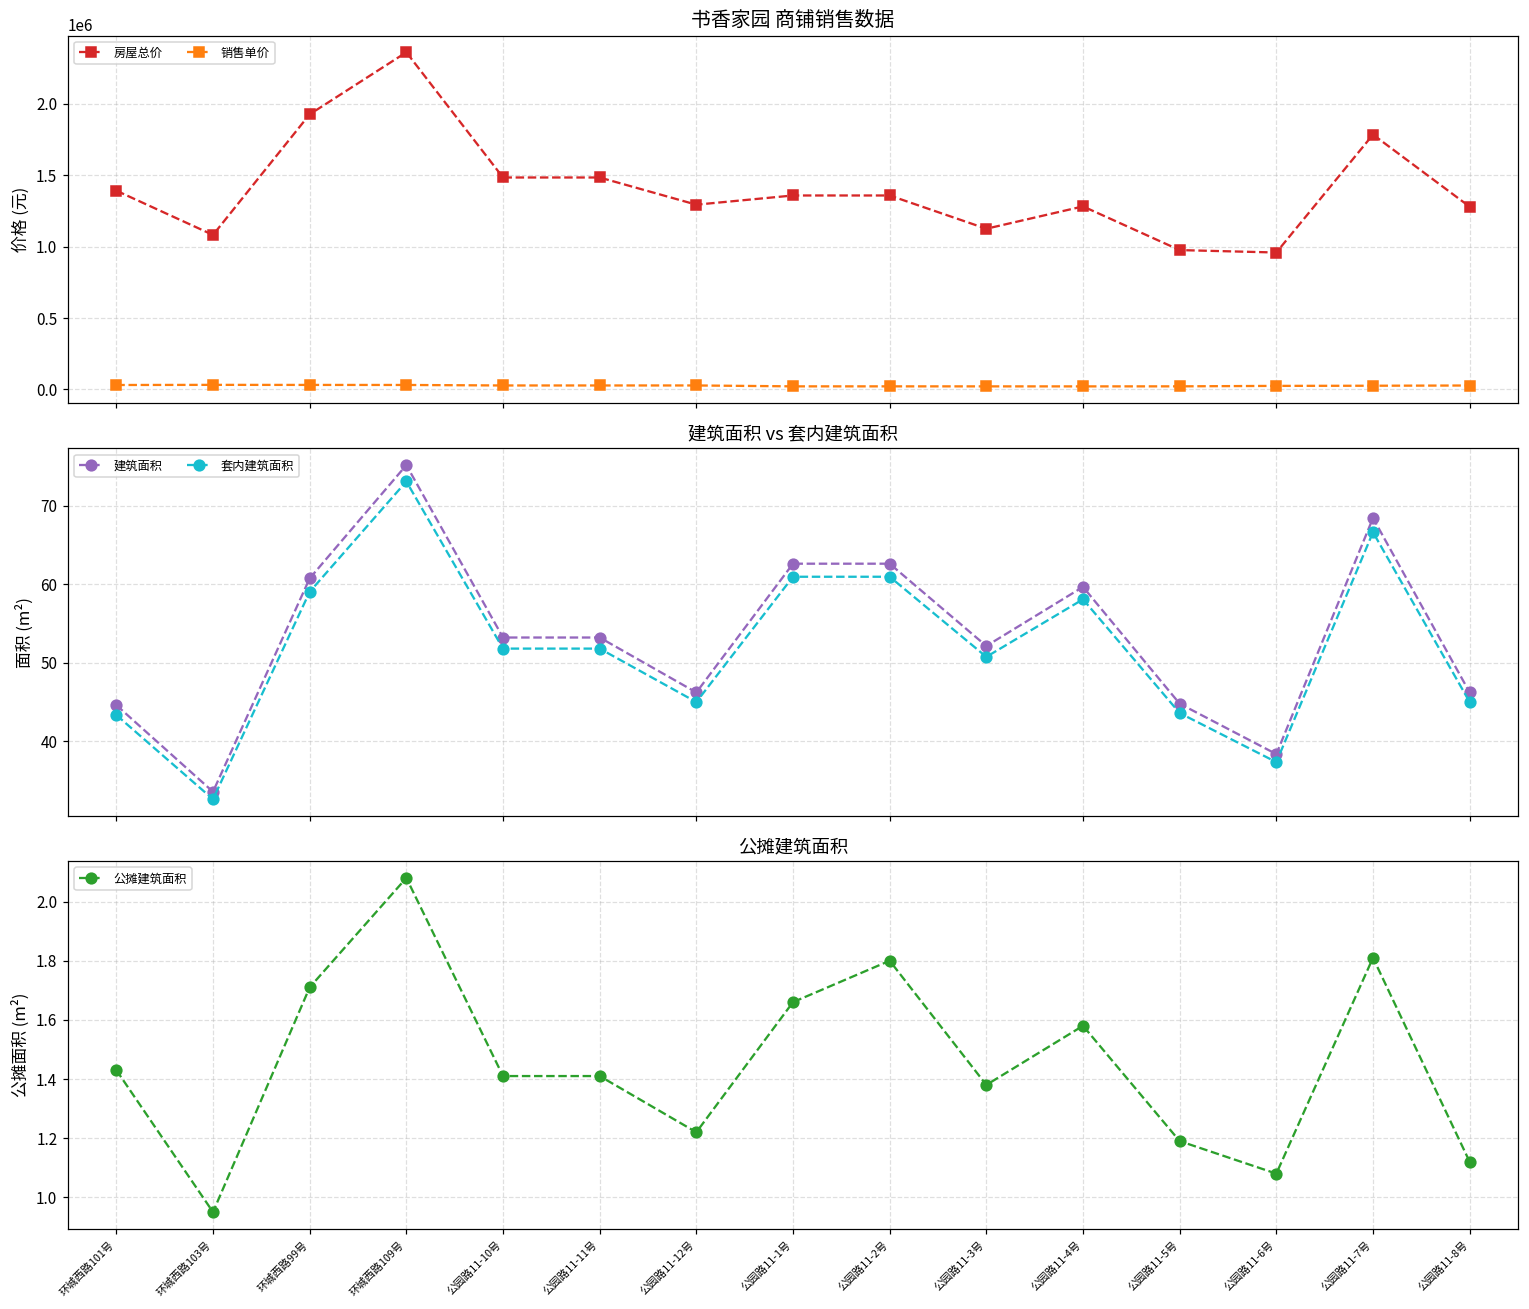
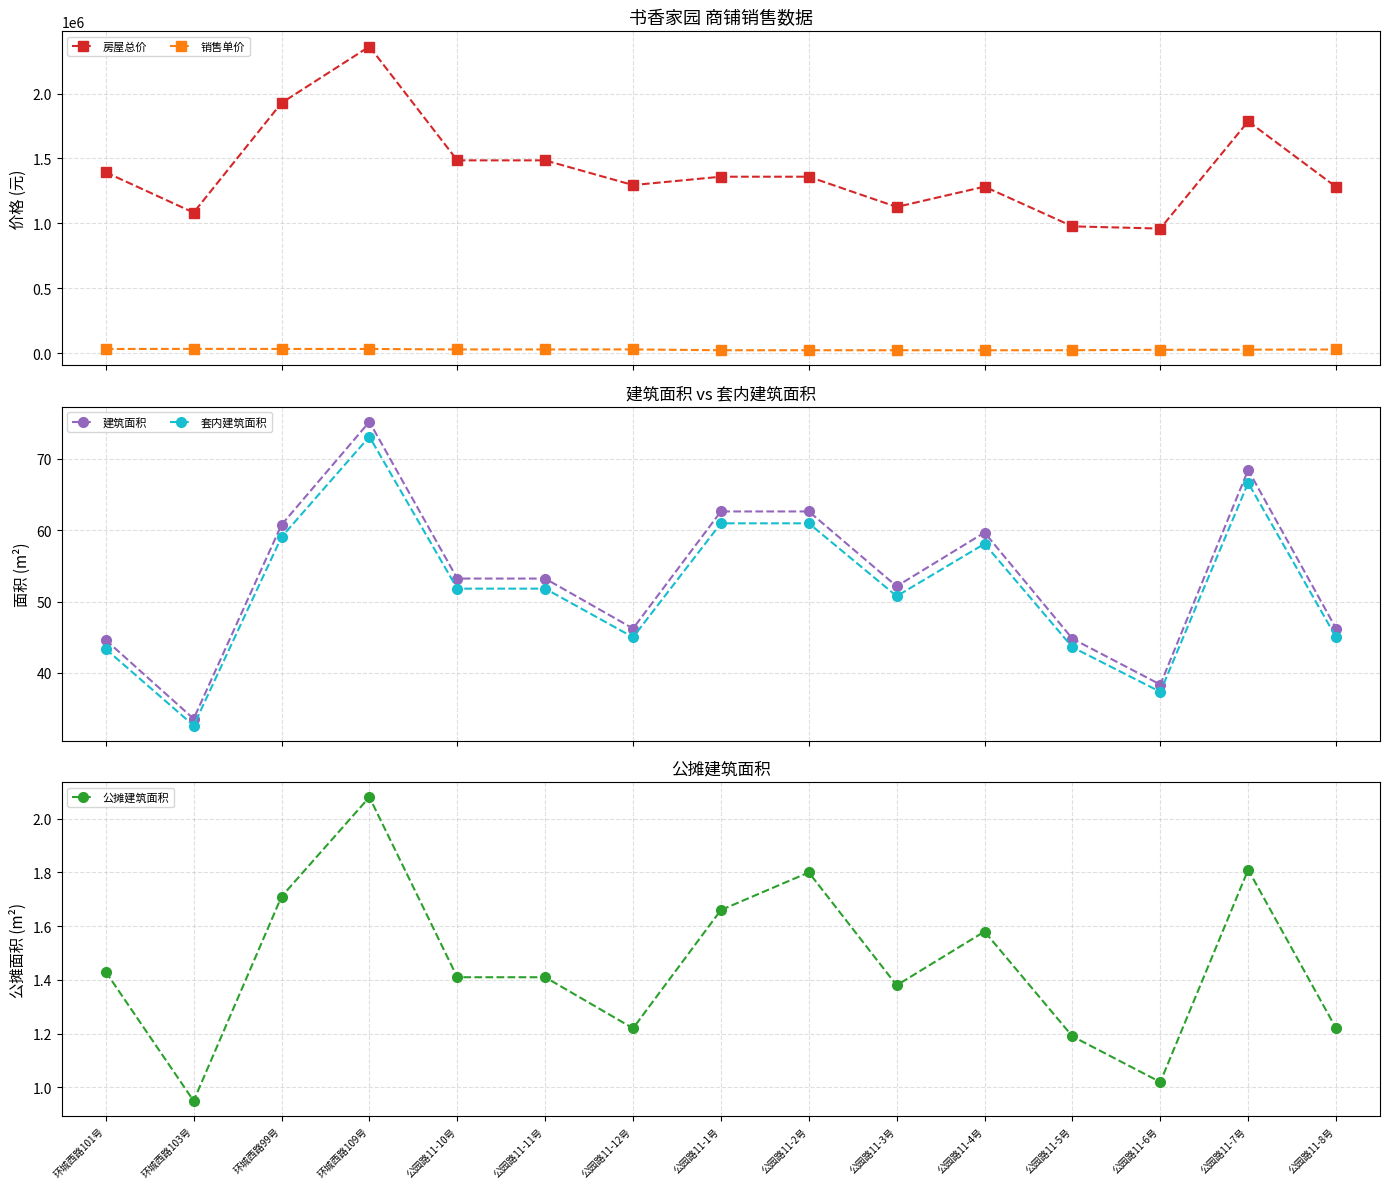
公摊建筑面积, 公园路11-6号: 1.08 -> 1.02
公摊建筑面积, 公园路11-8号: 1.12 -> 1.22
